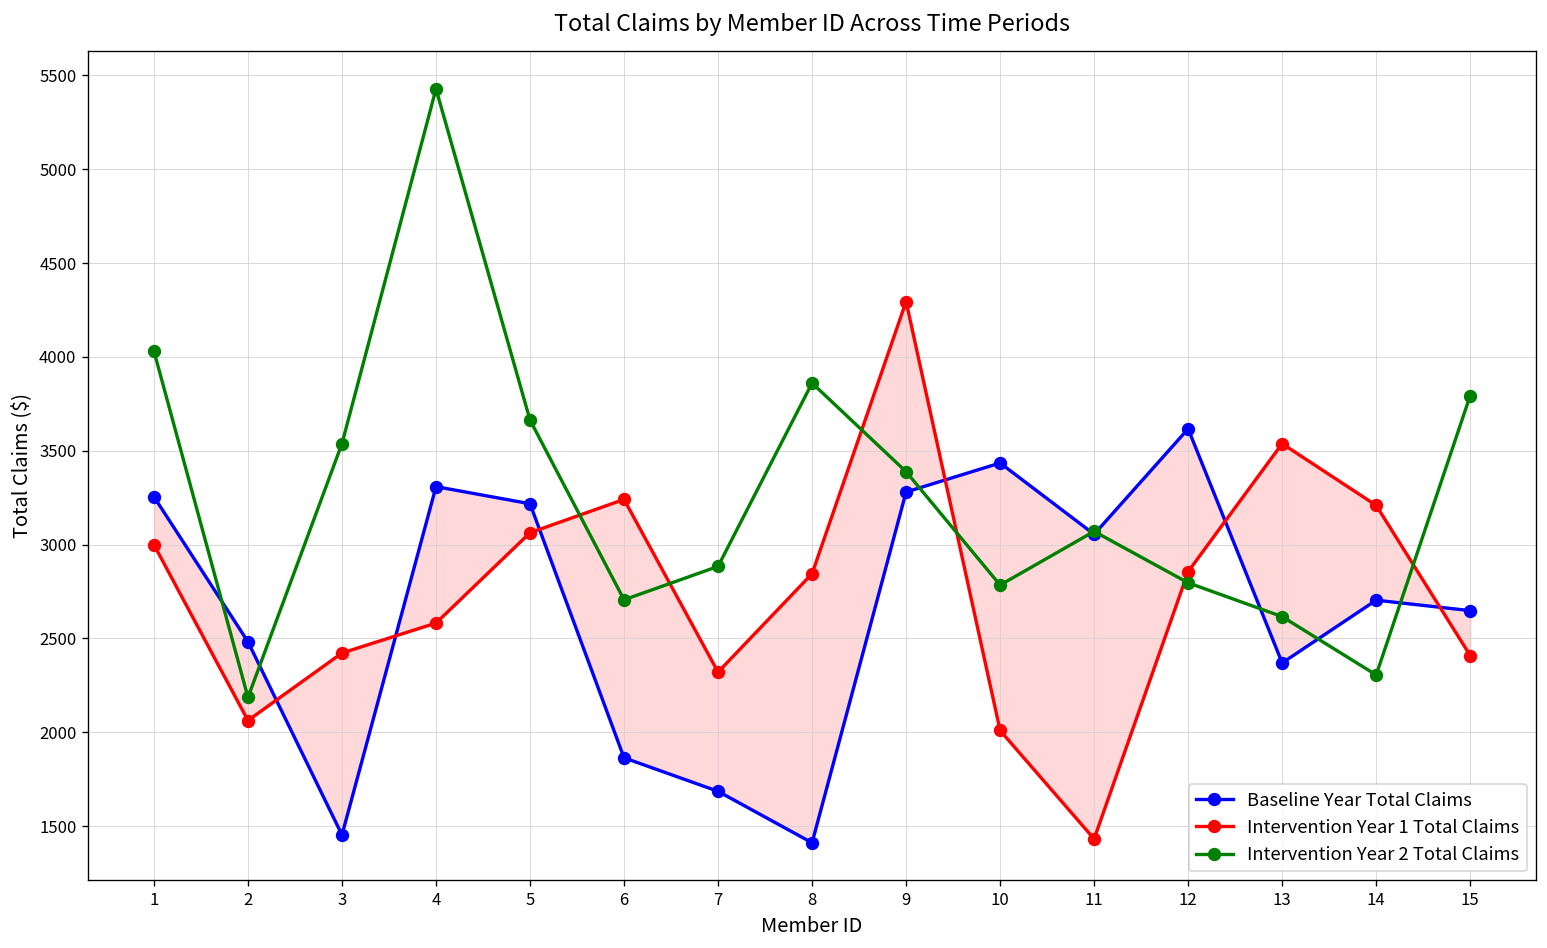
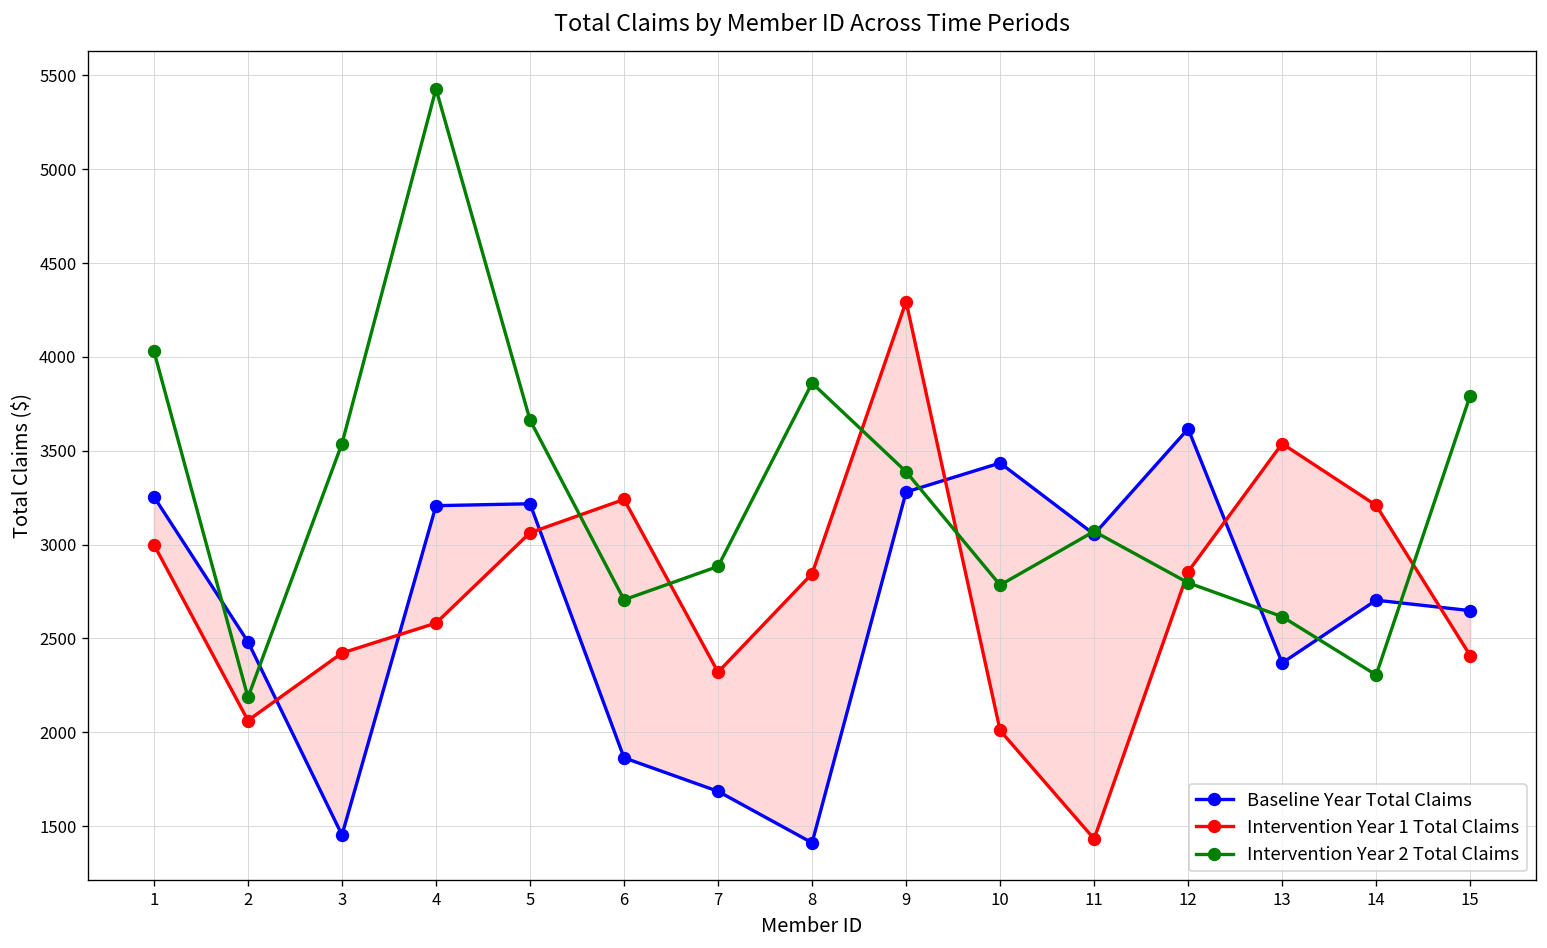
Baseline Year Total Claims, 4: 3310 -> 3210
